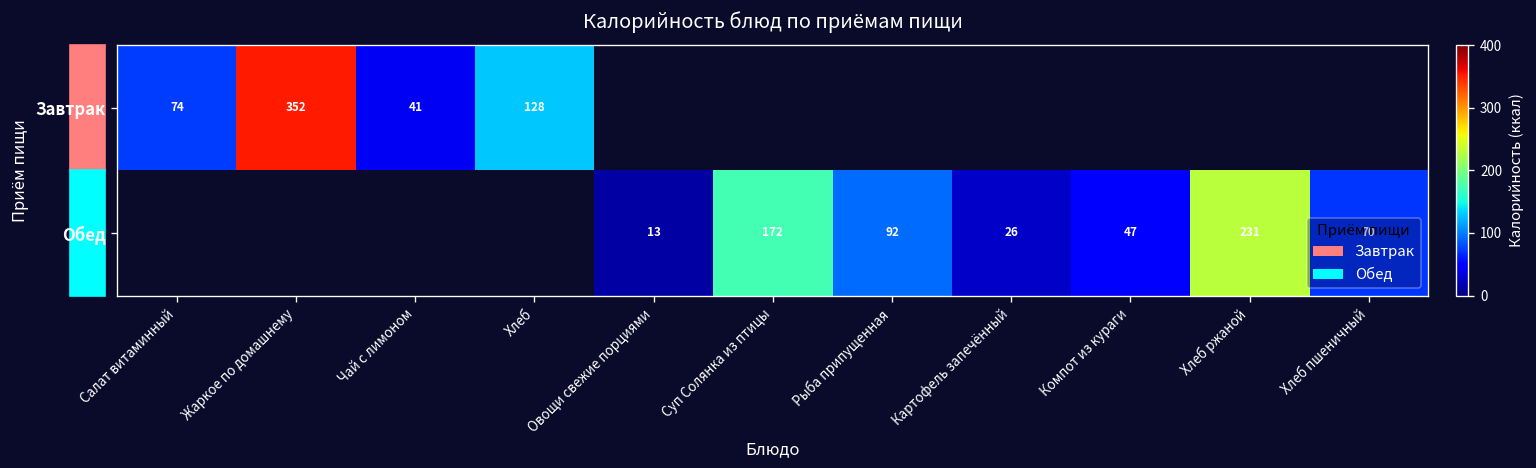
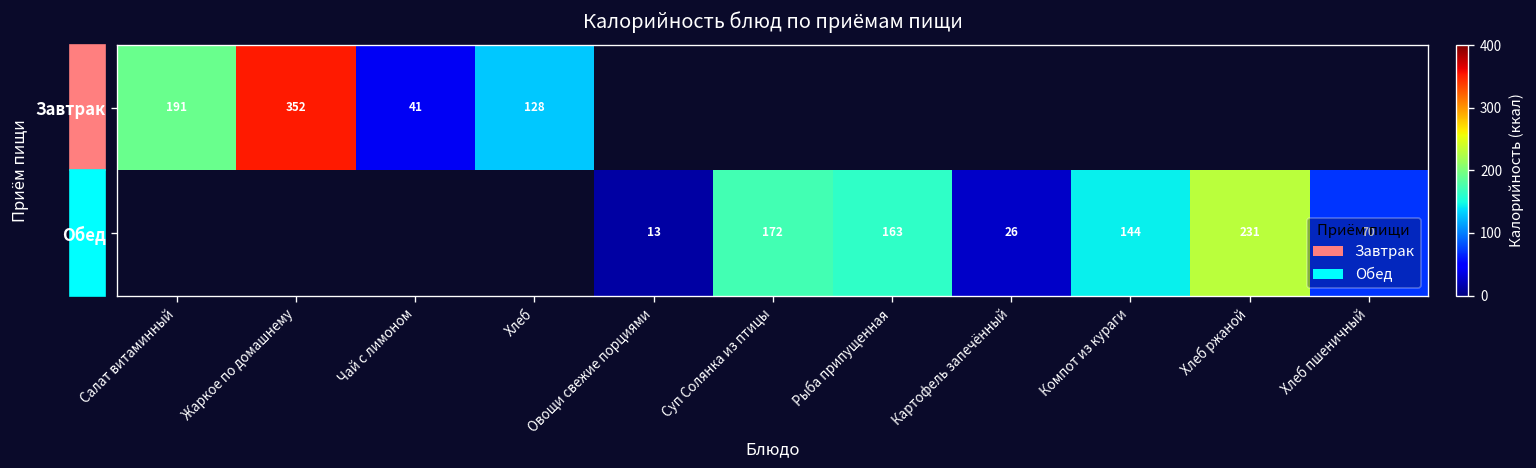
Завтрак, Салат витаминный: 74 -> 191
Обед, Рыба припущенная: 92 -> 163
Обед, Компот из кураги: 47 -> 144
